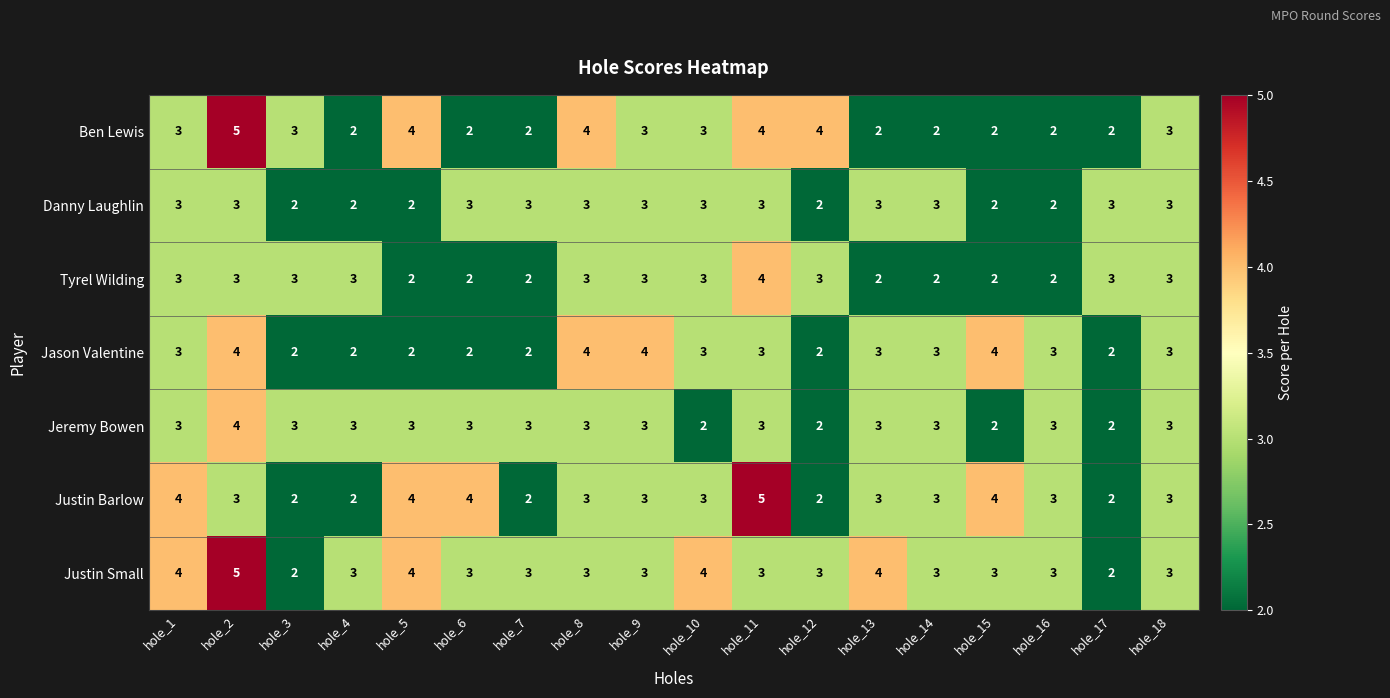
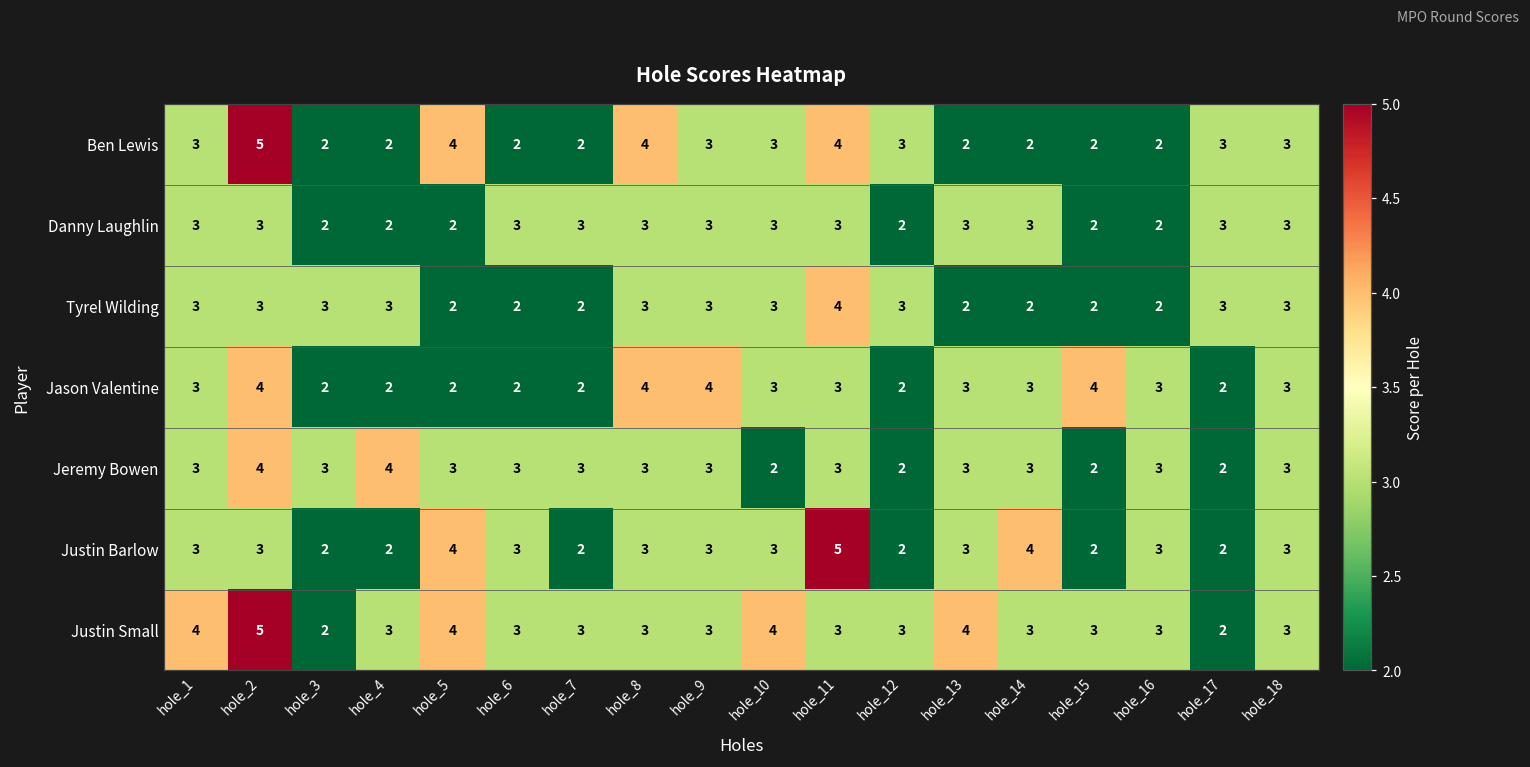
Ben Lewis, hole_3: 3 -> 2
Ben Lewis, hole_12: 4 -> 3
Ben Lewis, hole_17: 2 -> 3
Jeremy Bowen, hole_4: 3 -> 4
Justin Barlow, hole_1: 4 -> 3
Justin Barlow, hole_6: 4 -> 3
Justin Barlow, hole_14: 3 -> 4
Justin Barlow, hole_15: 4 -> 2
